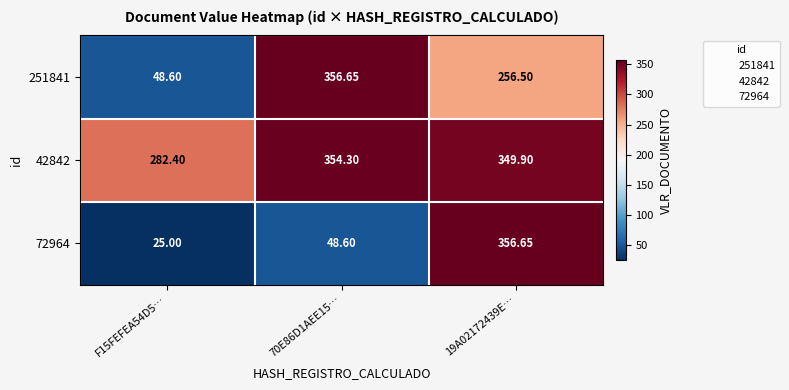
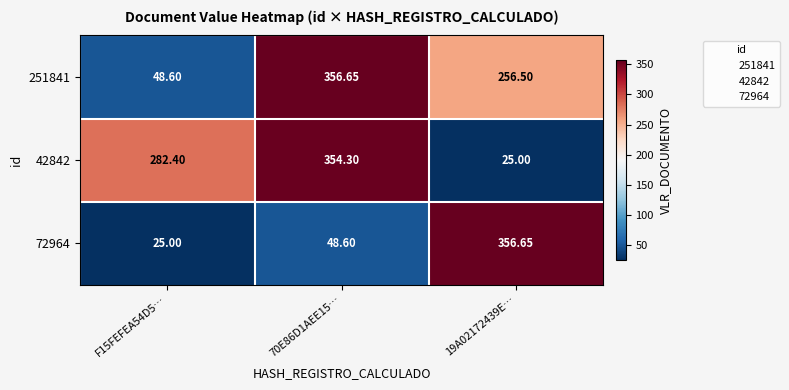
42842, 19A02172439E…: 349.90 -> 25.00
